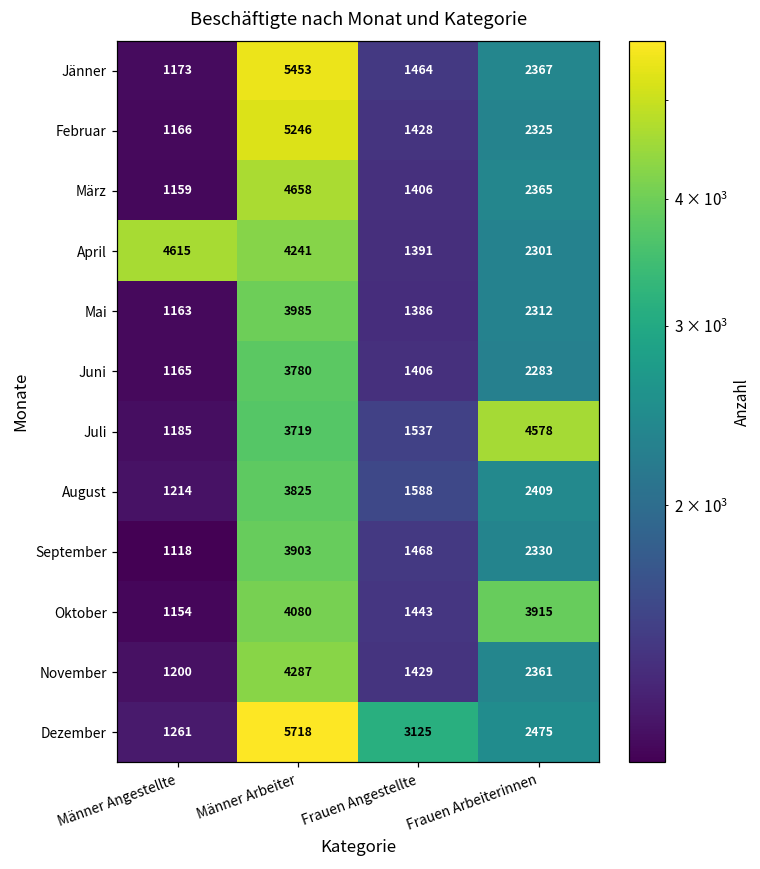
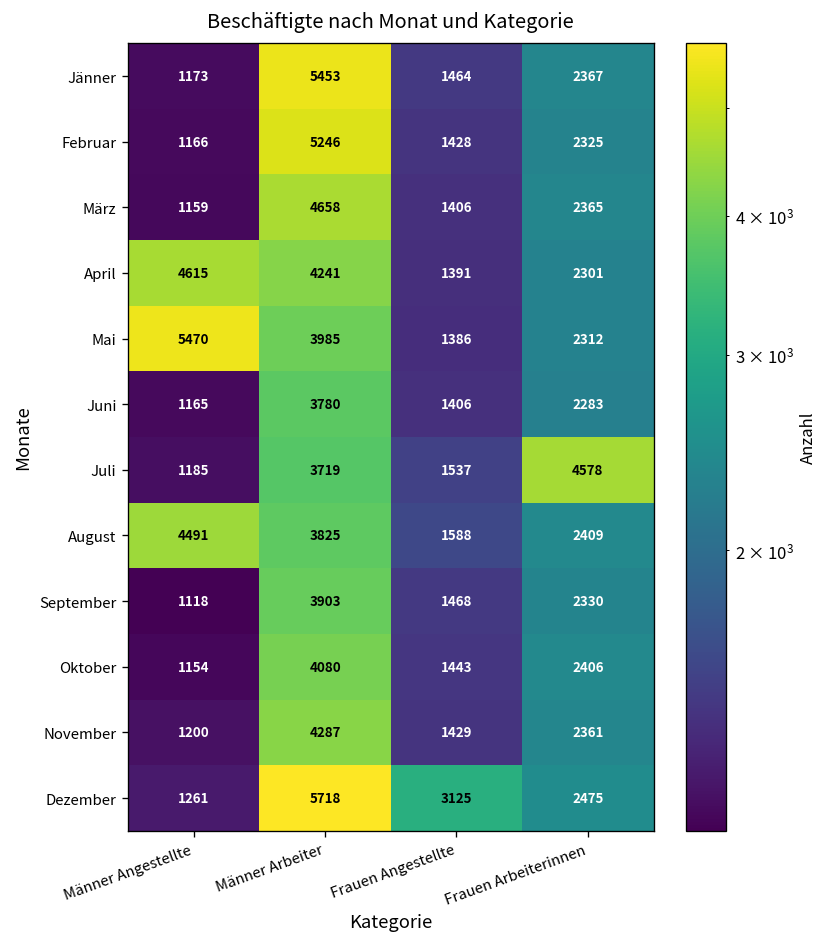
Mai, Männer Angestellte: 1163 -> 5470
August, Männer Angestellte: 1214 -> 4491
Oktober, Frauen Arbeiterinnen: 3915 -> 2406
